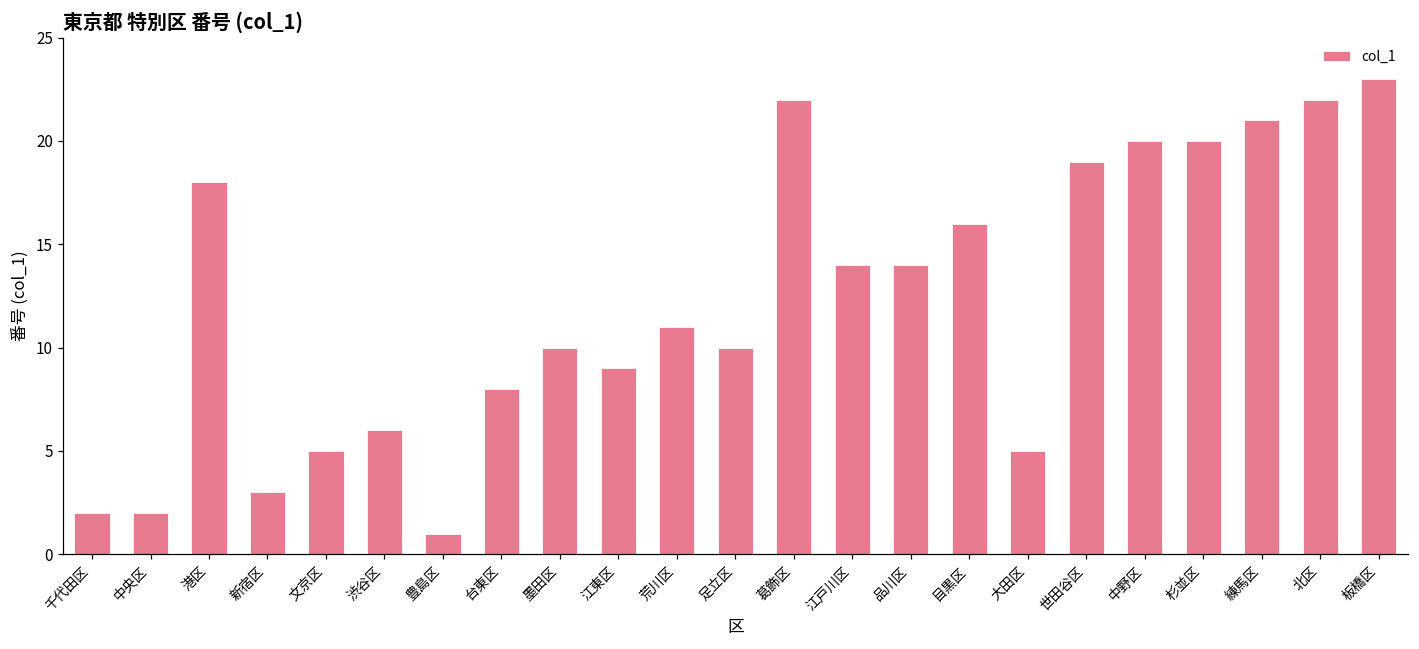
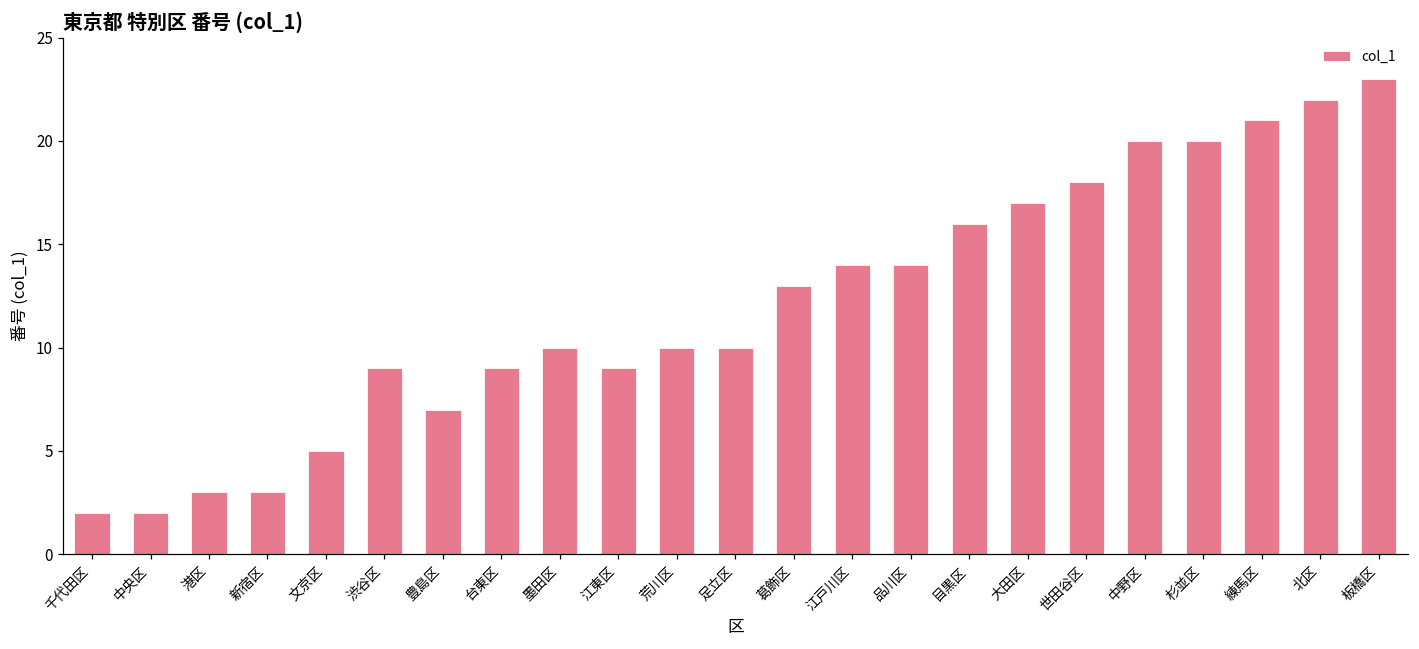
港区: 18 -> 3
渋谷区: 6 -> 9
豊島区: 1 -> 7
台東区: 8 -> 9
荒川区: 11 -> 10
葛飾区: 22 -> 13
大田区: 5 -> 17
世田谷区: 19 -> 18
